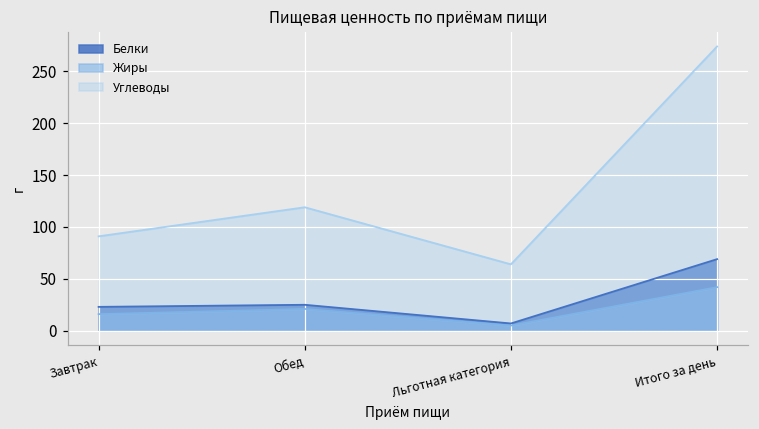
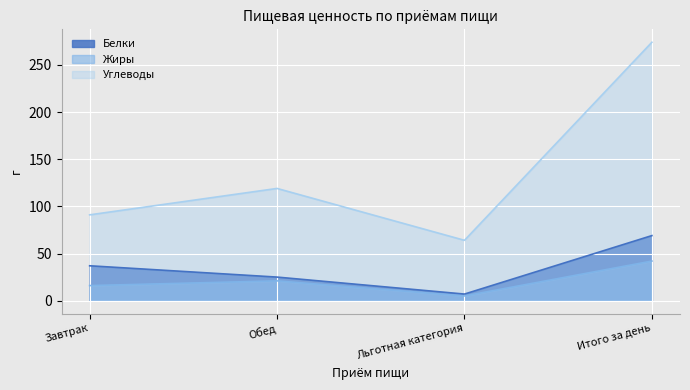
Белки, Завтрак: 20 -> 40
